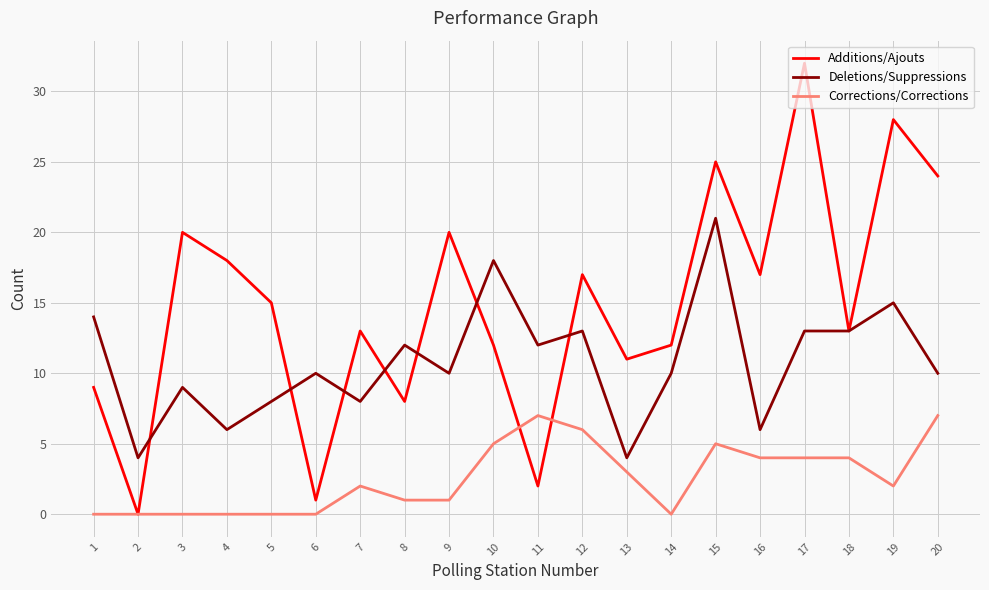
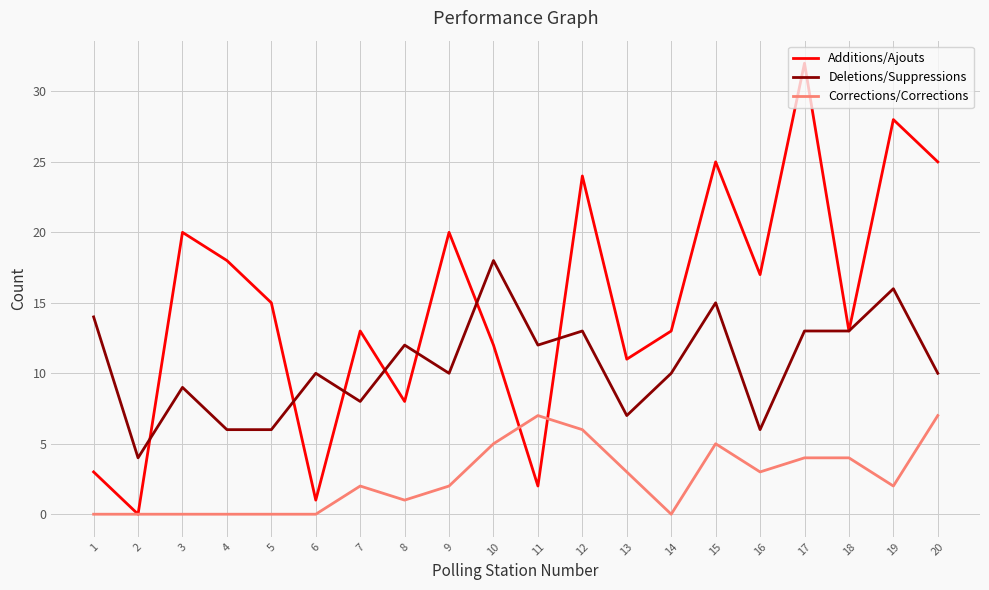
Additions/Ajouts, 1: 9 -> 3
Deletions/Suppressions, 5: 8 -> 6
Corrections/Corrections, 9: 1 -> 2
Additions/Ajouts, 12: 17 -> 24
Deletions/Suppressions, 13: 4 -> 7
Additions/Ajouts, 14: 12 -> 13
Deletions/Suppressions, 15: 21 -> 15
Corrections/Corrections, 16: 4 -> 3
Deletions/Suppressions, 19: 15 -> 16
Additions/Ajouts, 20: 24 -> 25
